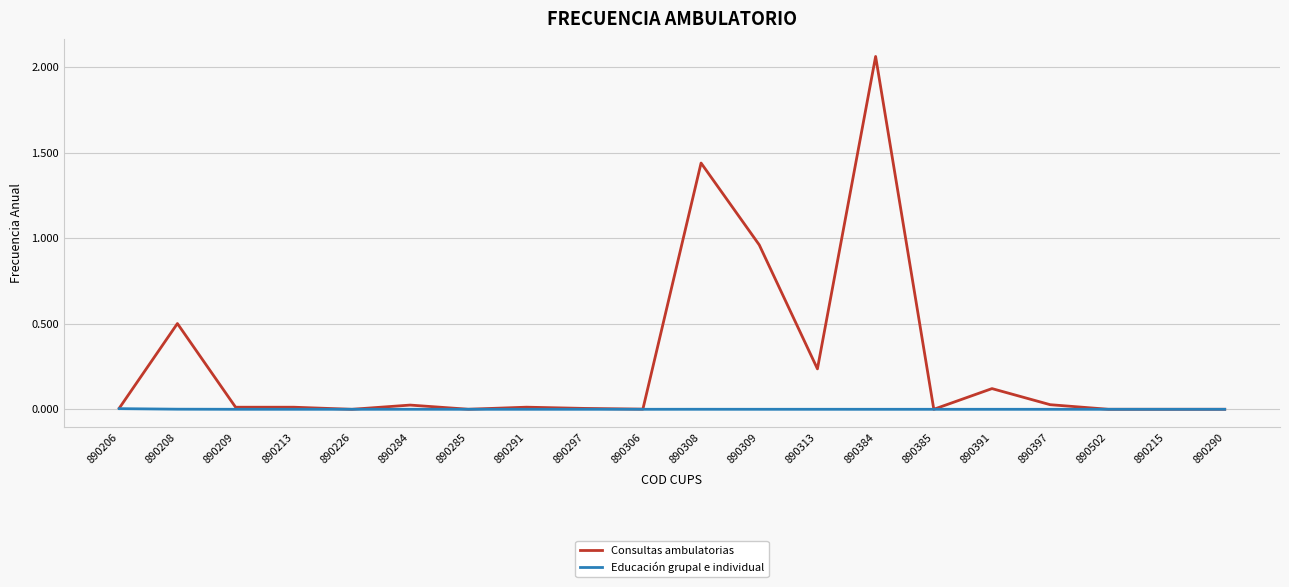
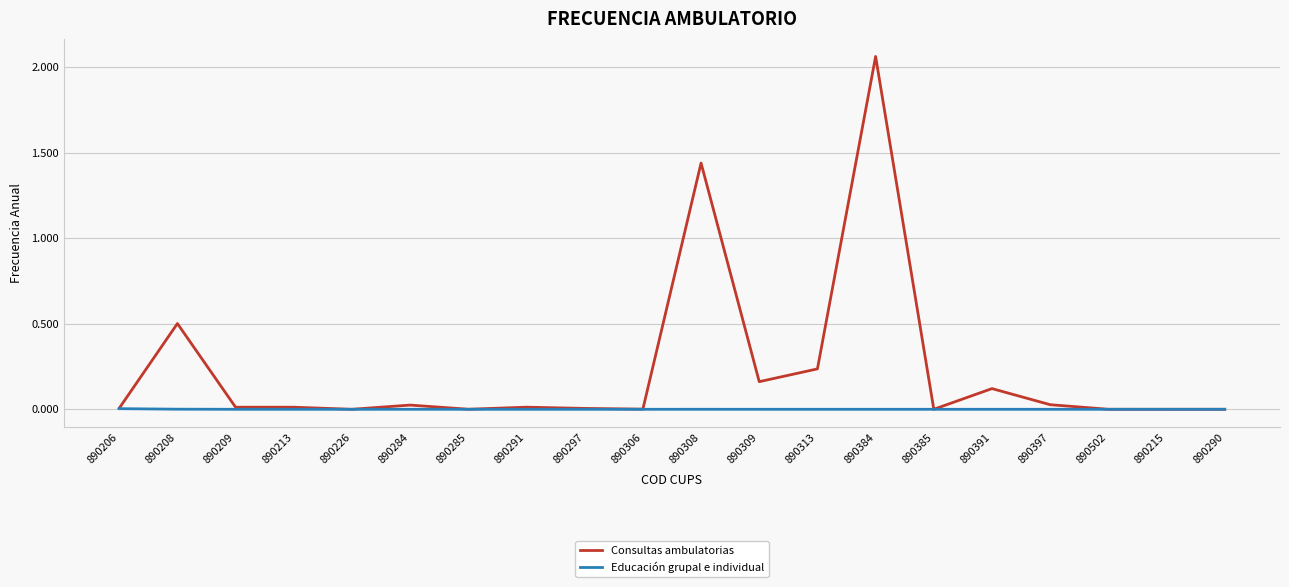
Consultas ambulatorias, 890309: 0.96 -> 0.16
